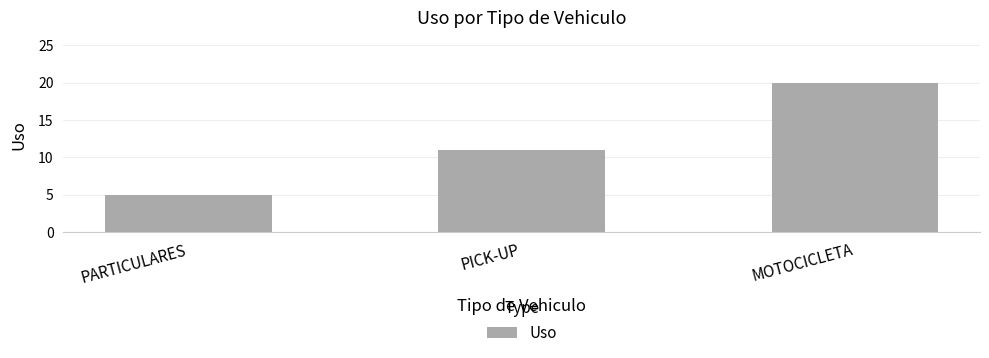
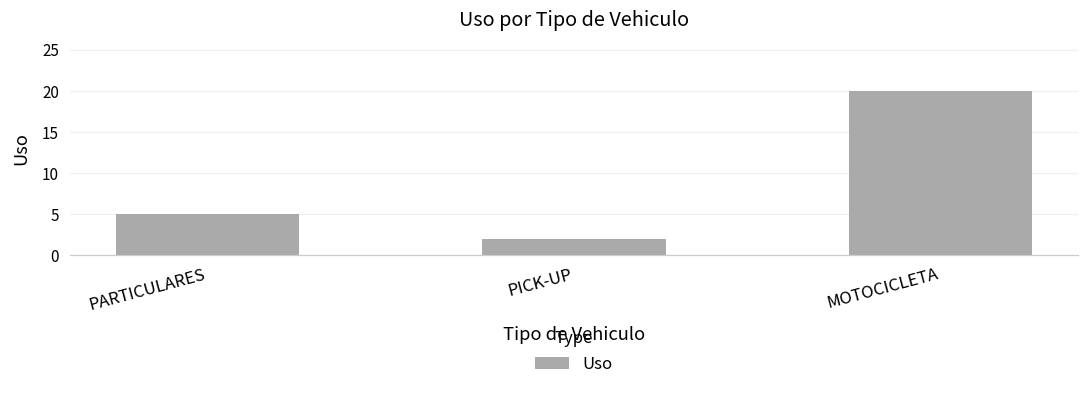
PICK-UP: 11 -> 2
